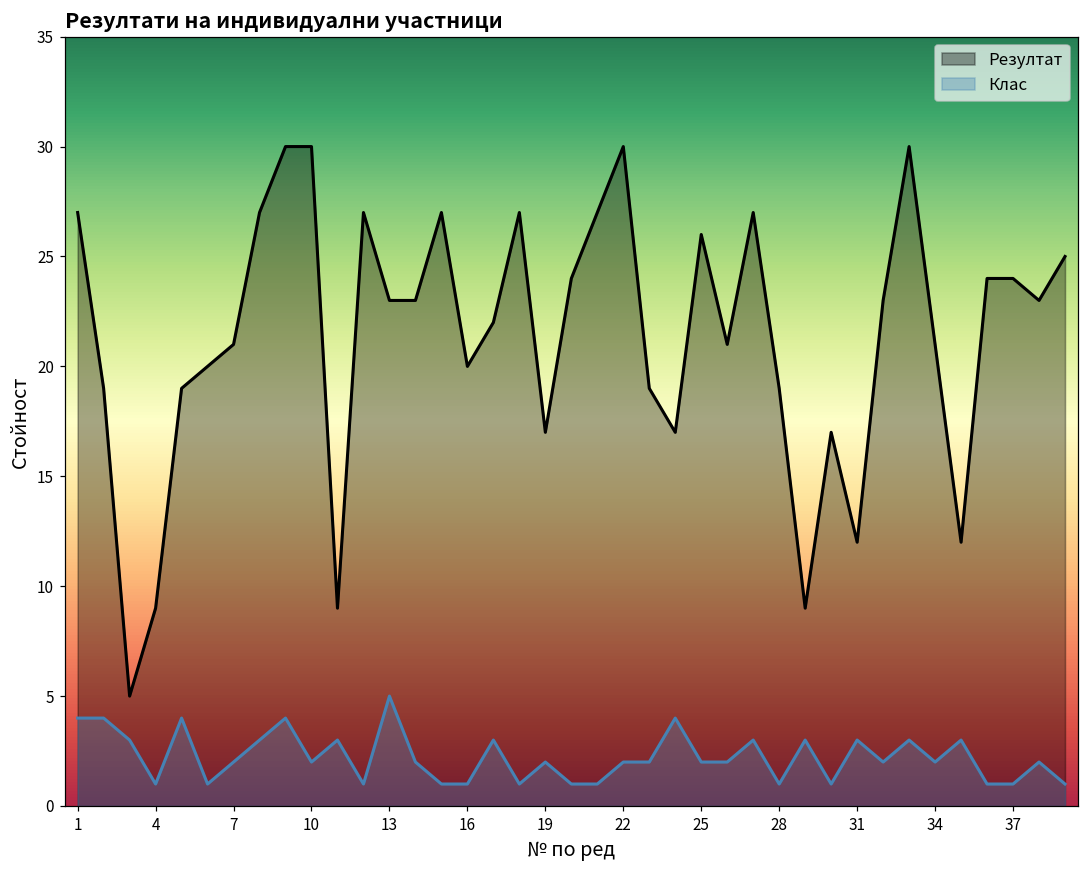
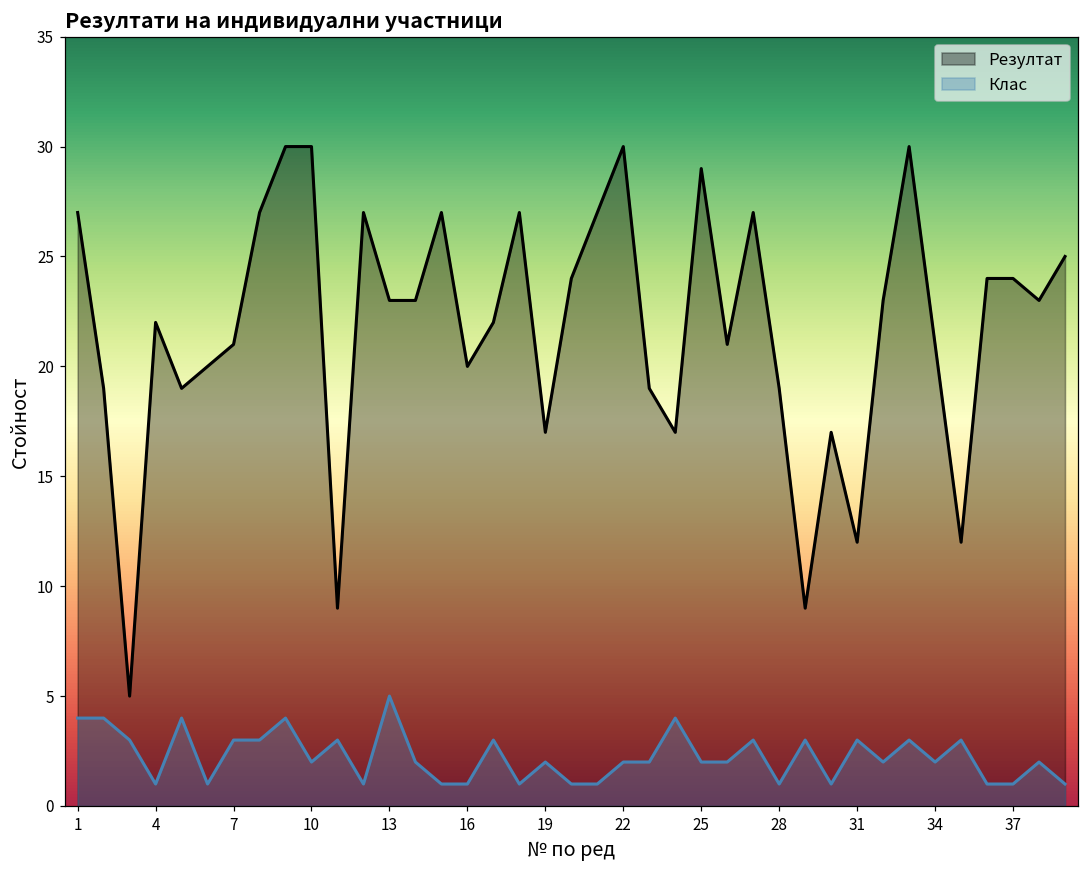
Резултат, 4: 9 -> 22
Клас, 7: 2 -> 3
Резултат, 25: 26 -> 29
